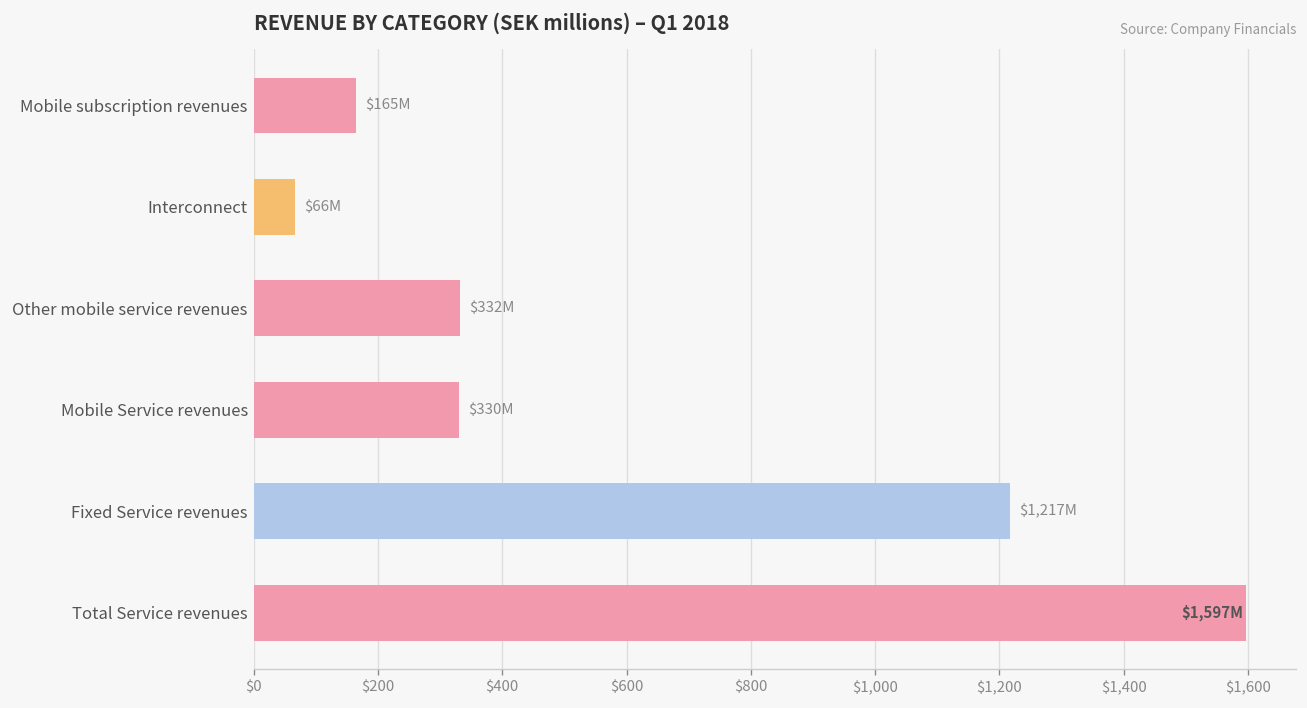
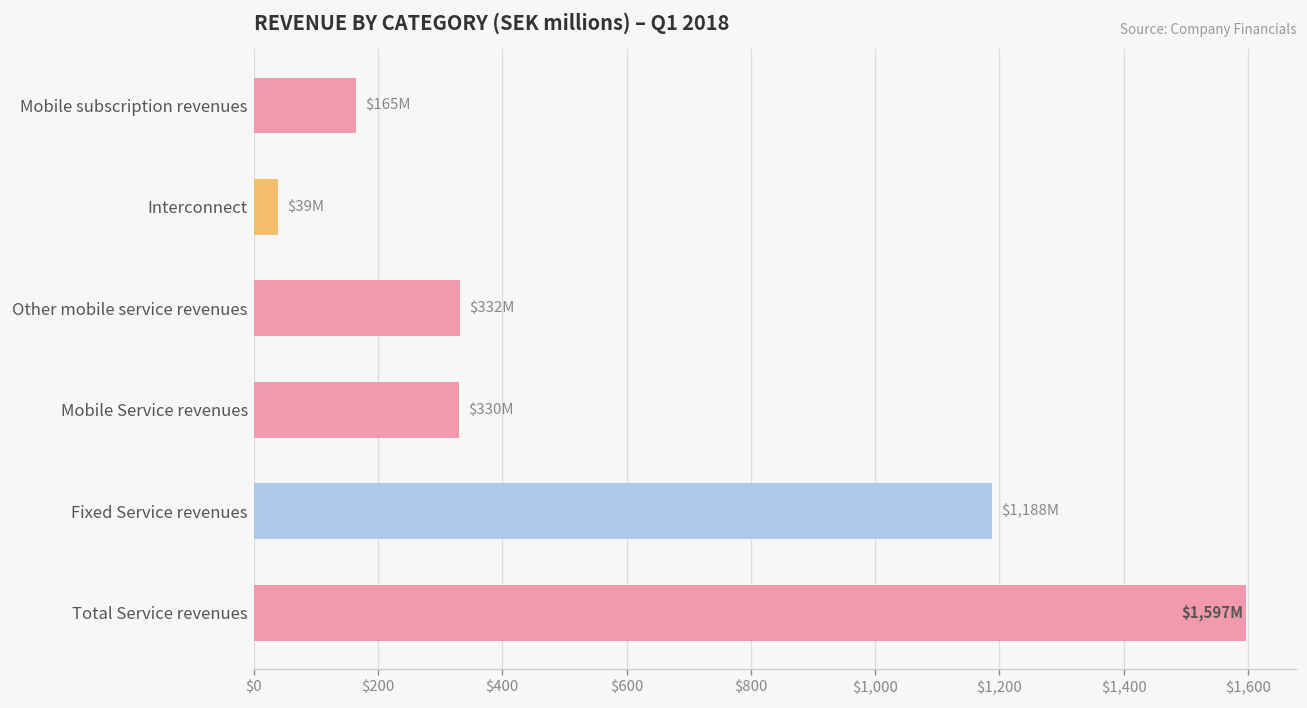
Interconnect: $66M -> $39M
Fixed Service revenues: $1,217M -> $1,188M
